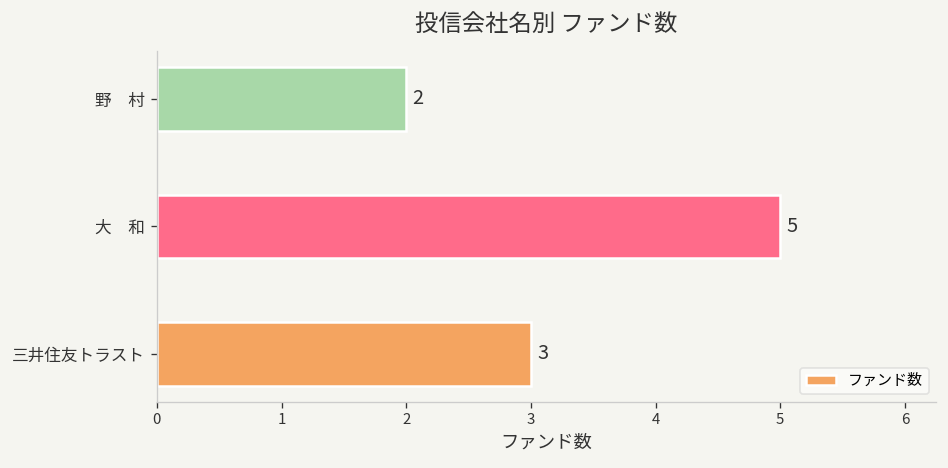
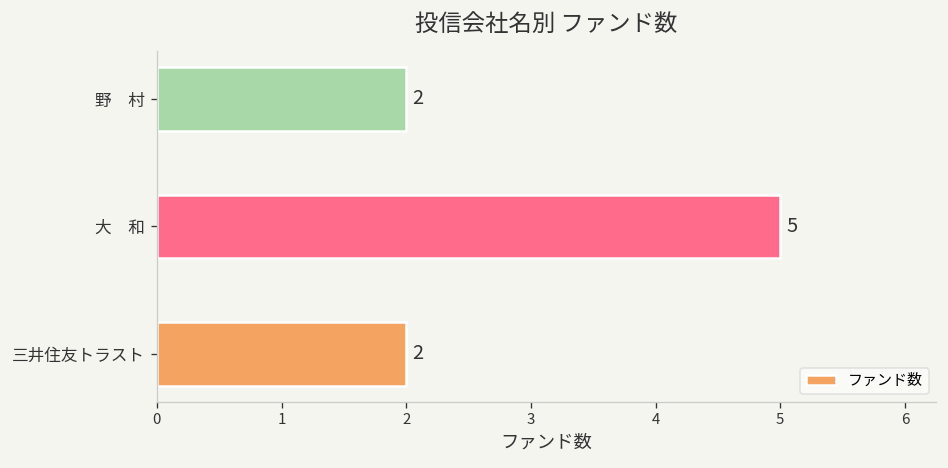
三井住友トラスト: 3 -> 2
